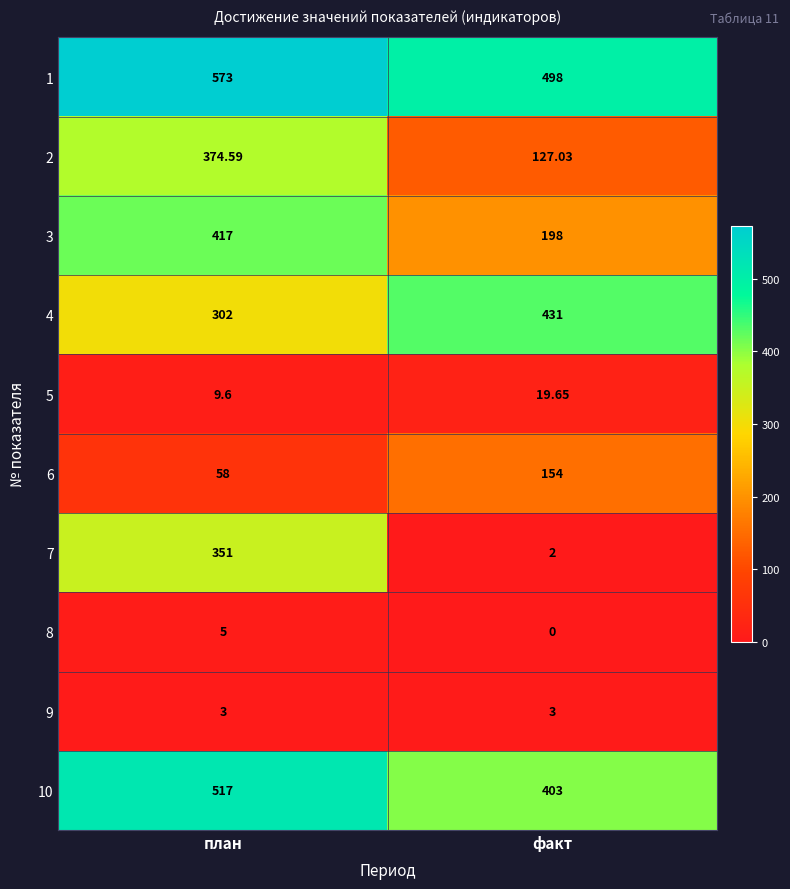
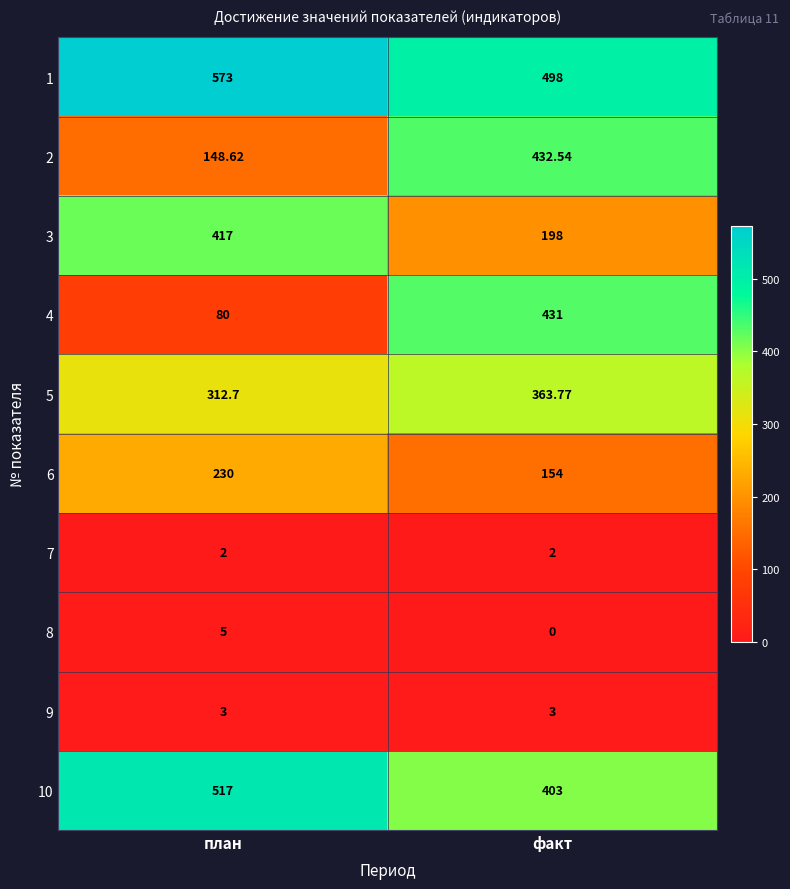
2, план: 374.59 -> 148.62
2, факт: 127.03 -> 432.54
4, план: 302 -> 80
5, план: 9.6 -> 312.7
5, факт: 19.65 -> 363.77
6, план: 58 -> 230
7, план: 351 -> 2
